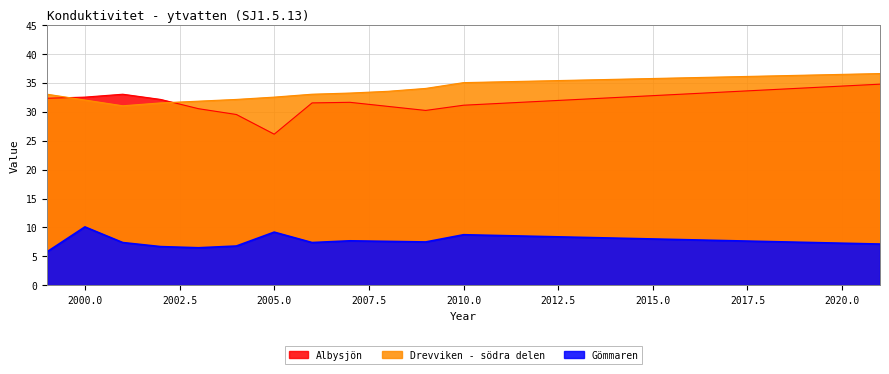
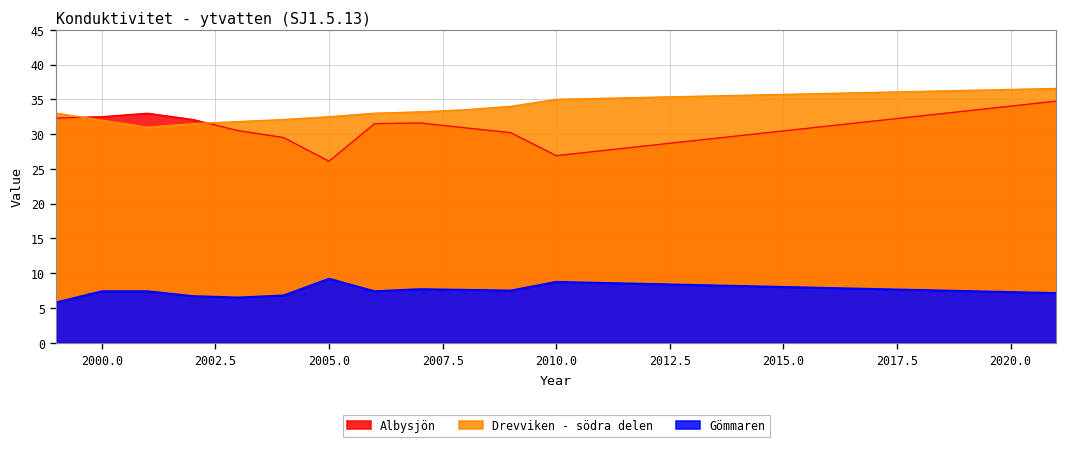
Gömmaren, 2000.0: 10 -> 7
Albysjön, 2010.0: 31 -> 27
